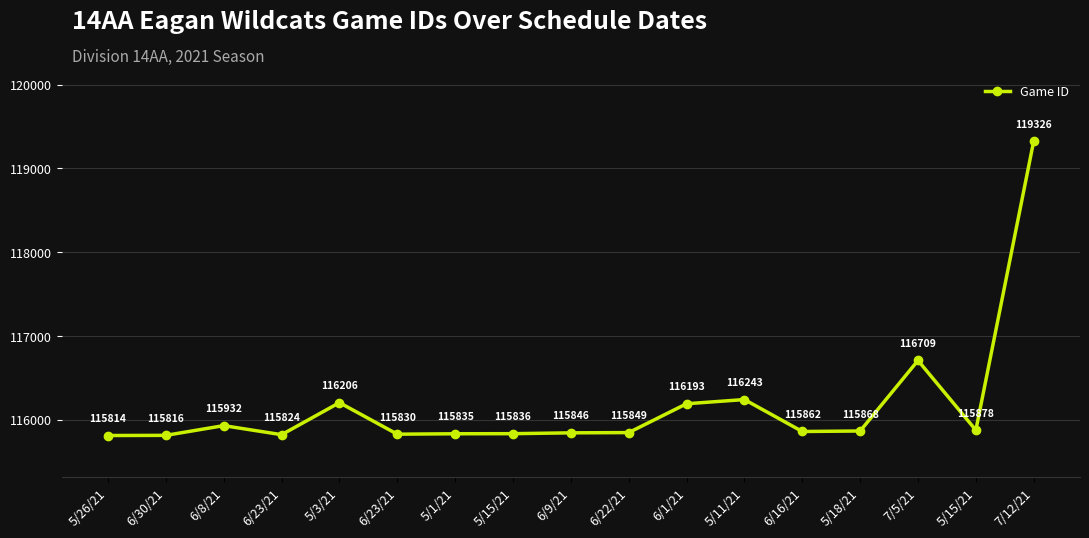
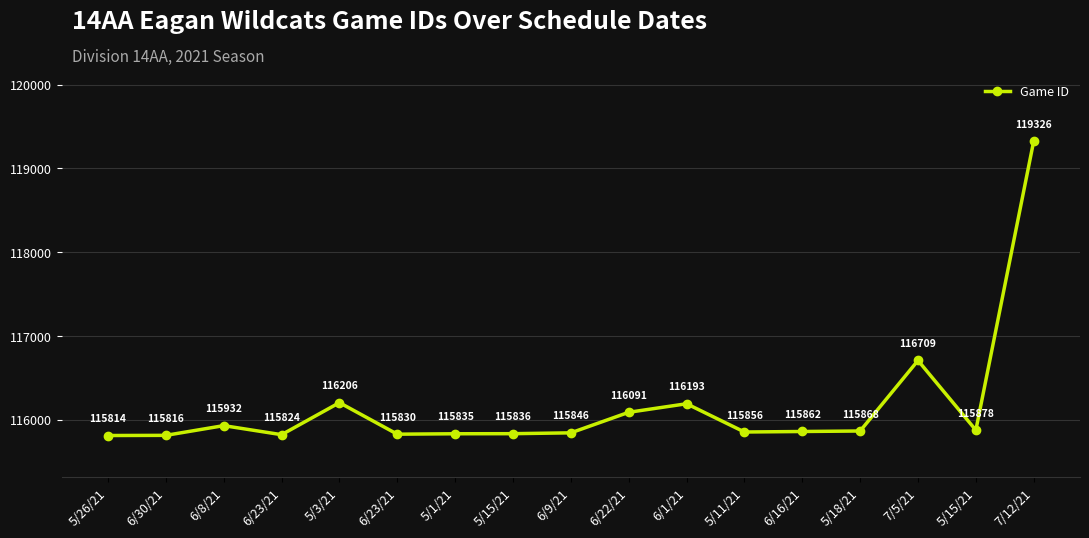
6/22/21: 115849 -> 116091
5/11/21: 116243 -> 115856
